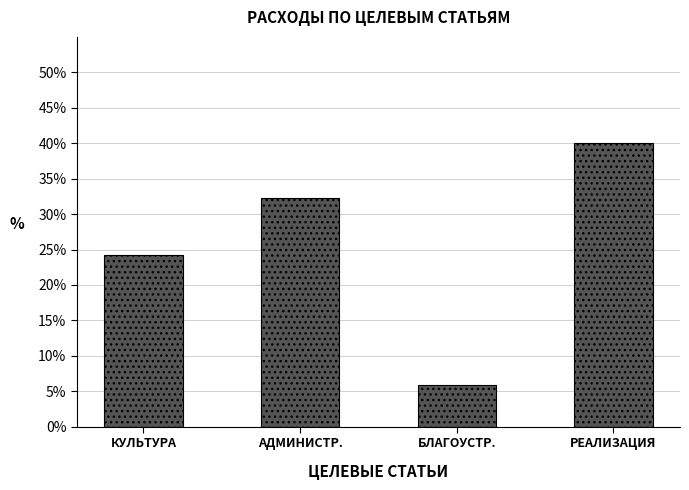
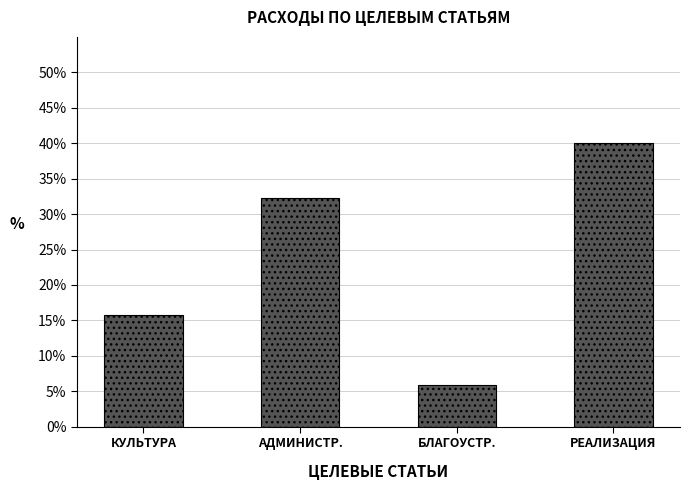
КУЛЬТУРА: 24% -> 16%
